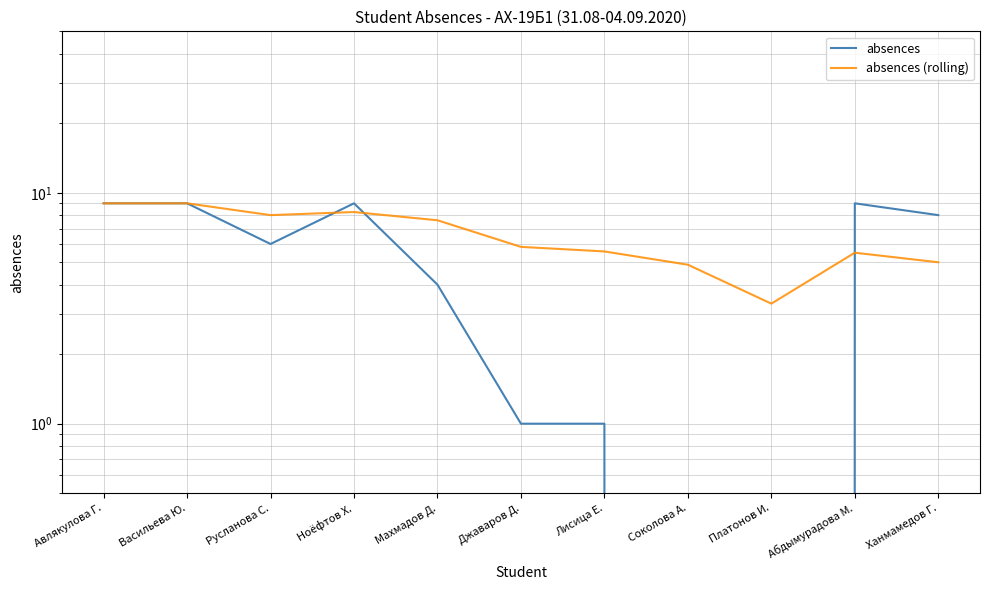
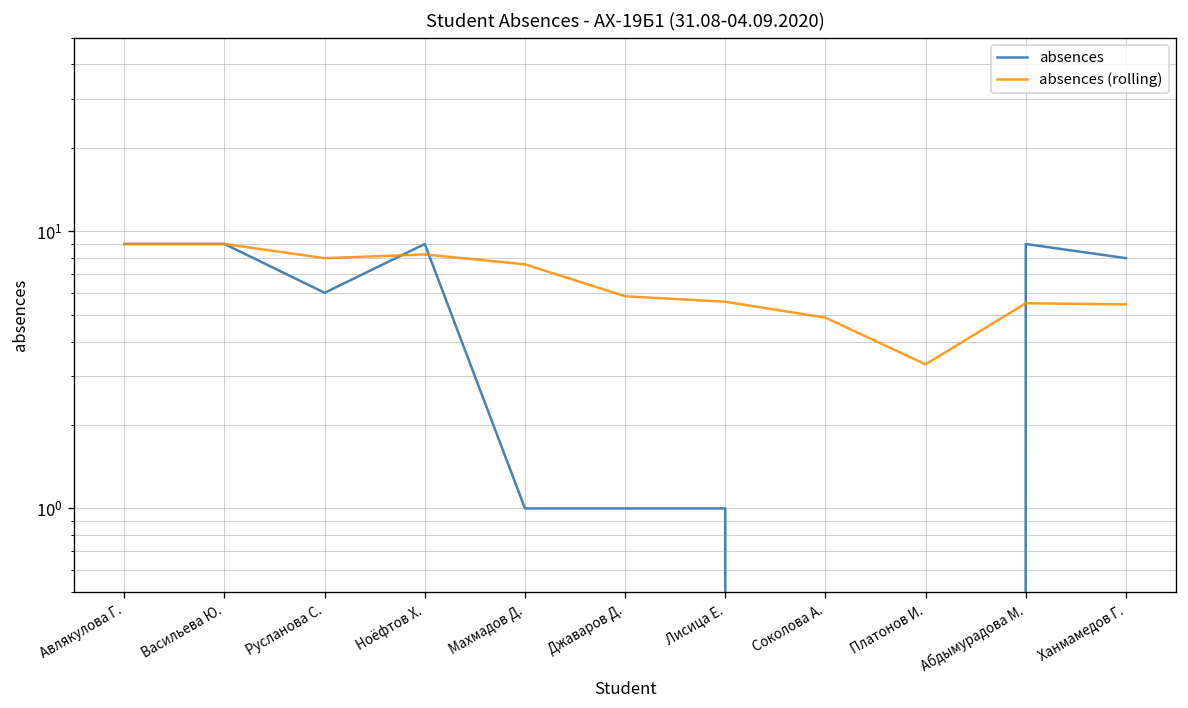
absences, Махмадов Д.: 4 -> 1
absences (rolling), Ханмамедов Г.: 5.0 -> 5.5
